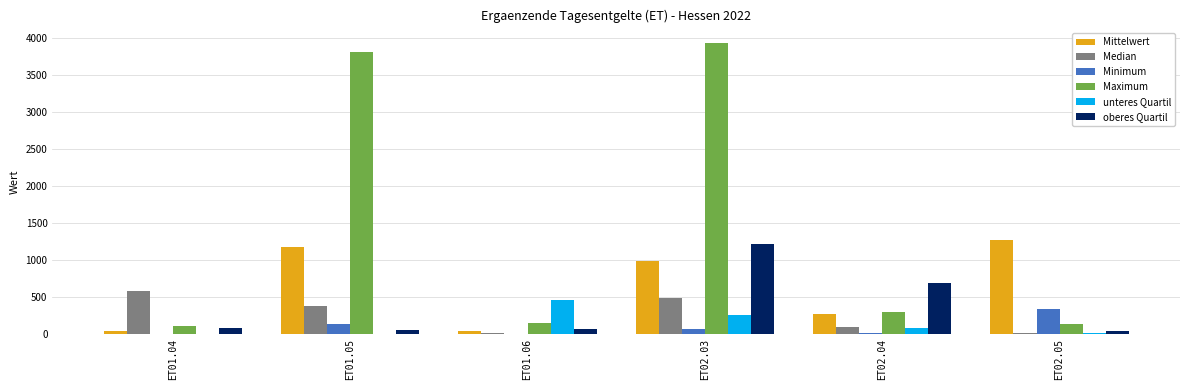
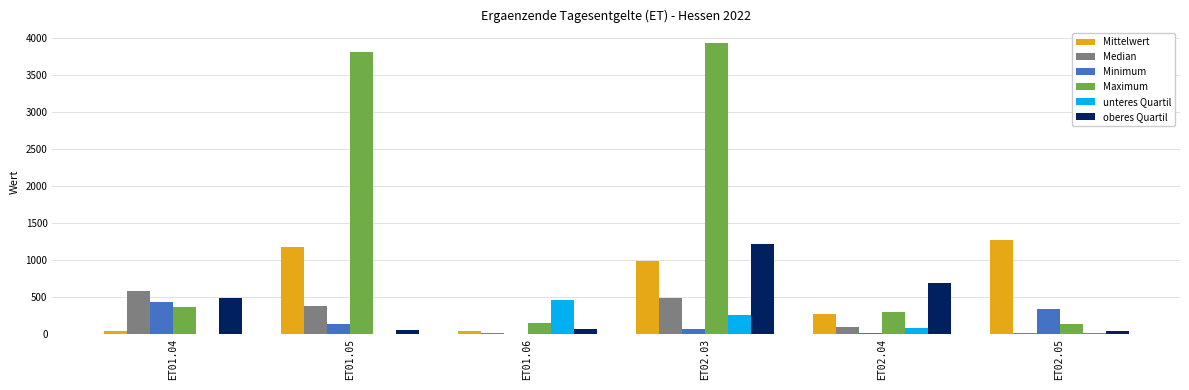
Minimum, ET01.04: 0 -> 400
Maximum, ET01.04: 100 -> 400
oberes Quartil, ET01.04: 100 -> 500
